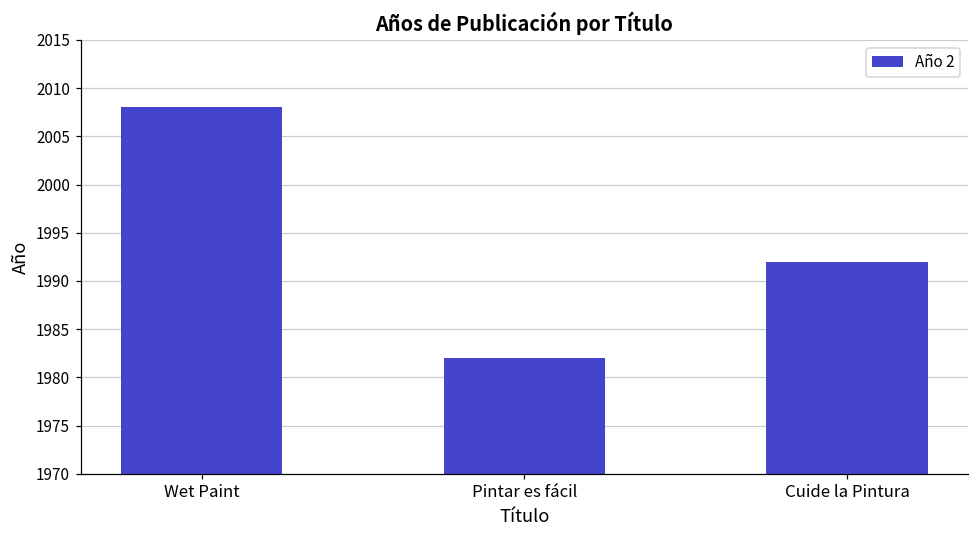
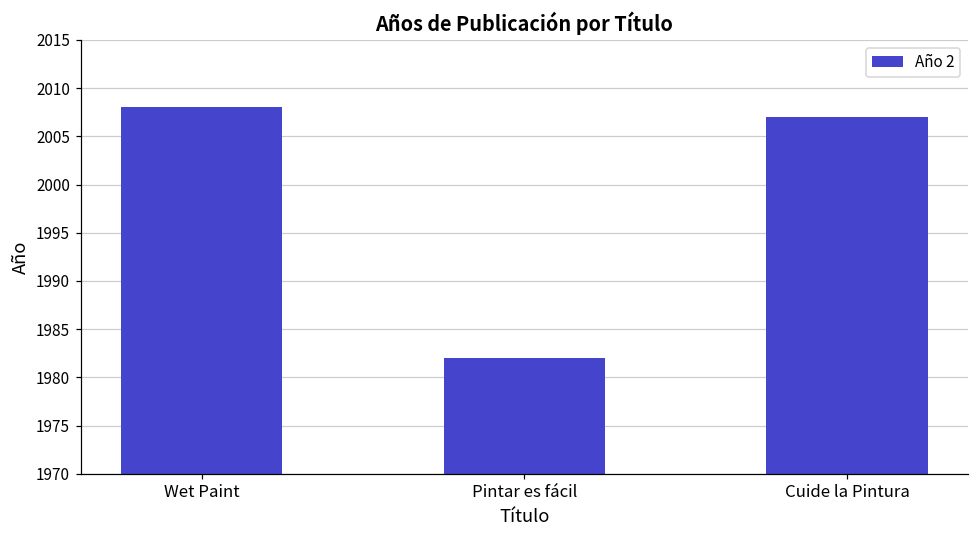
Cuide la Pintura: 1992 -> 2007
